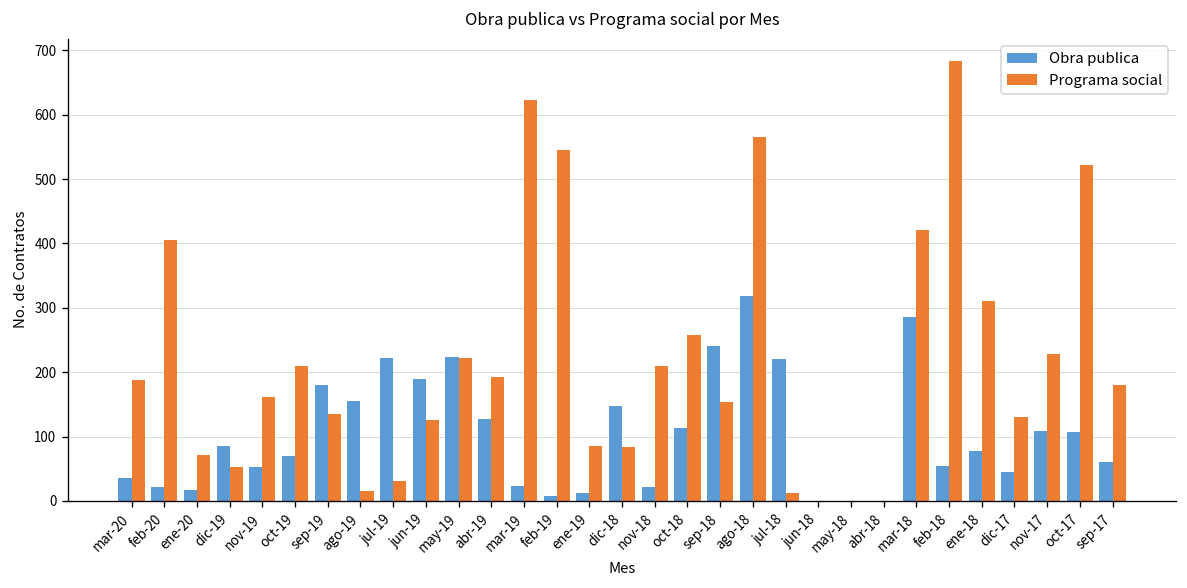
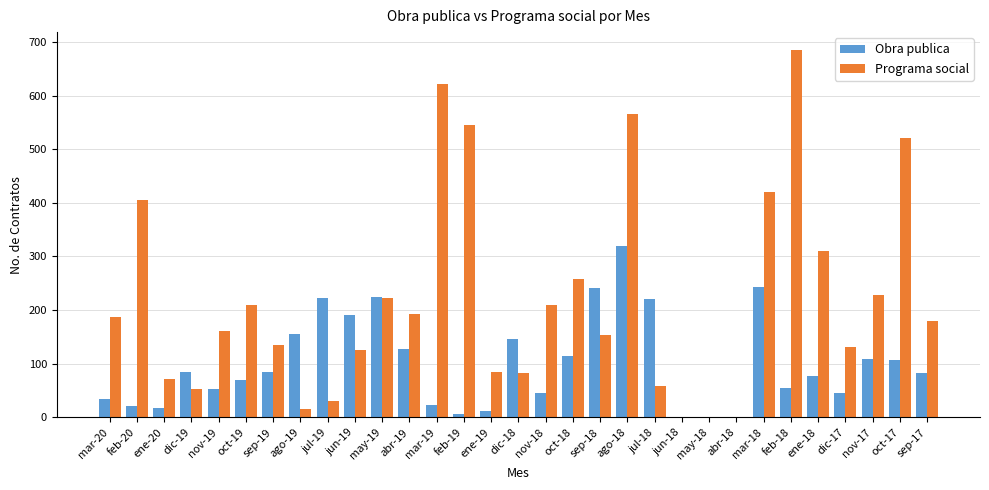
Obra publica, sep-19: 180 -> 80
Obra publica, nov-18: 20 -> 50
Programa social, jul-18: 10 -> 60
Obra publica, mar-18: 290 -> 240
Obra publica, sep-17: 60 -> 80
